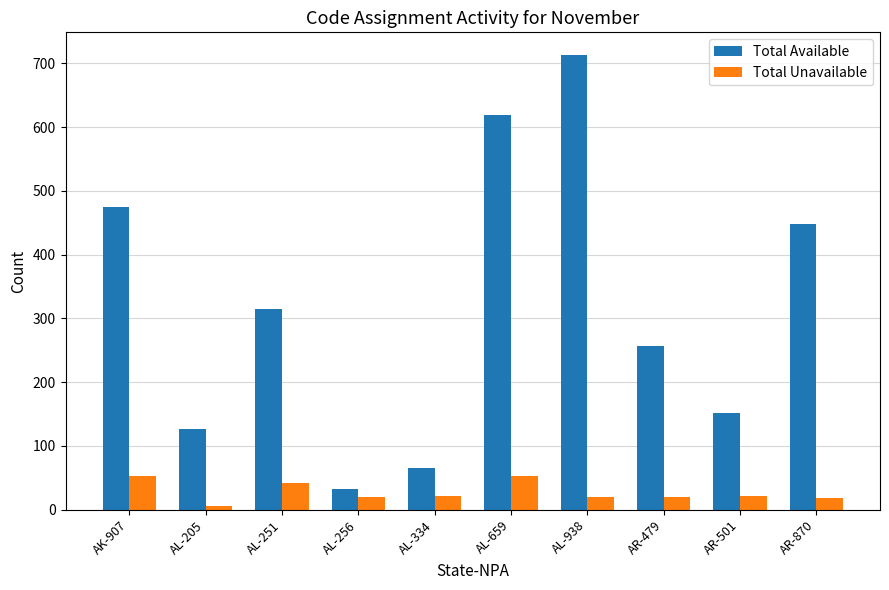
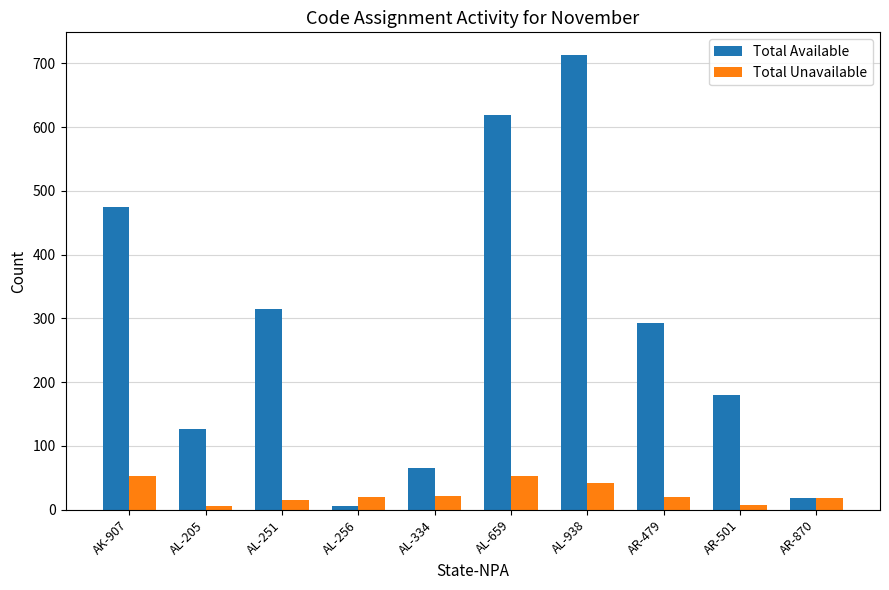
Total Unavailable, AL-251: 40 -> 20
Total Available, AL-256: 30 -> 10
Total Unavailable, AL-938: 20 -> 40
Total Available, AR-479: 260 -> 290
Total Available, AR-501: 150 -> 180
Total Unavailable, AR-501: 20 -> 10
Total Available, AR-870: 450 -> 20
